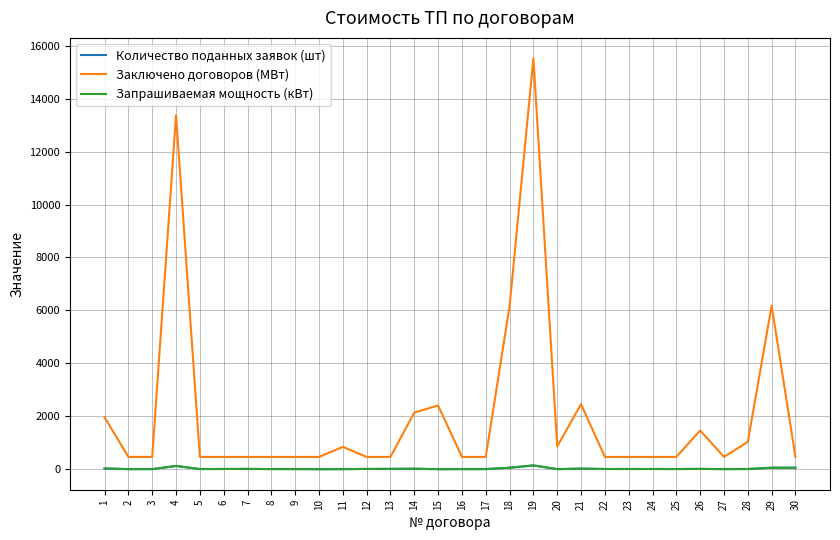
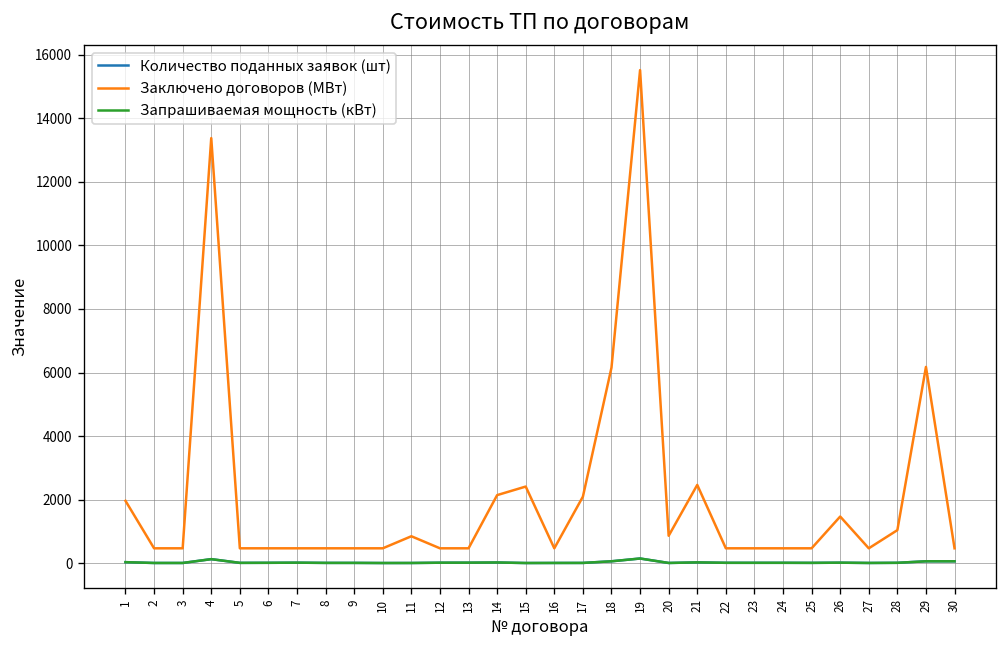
Заключено договоров (МВт), 17: 500 -> 2100
